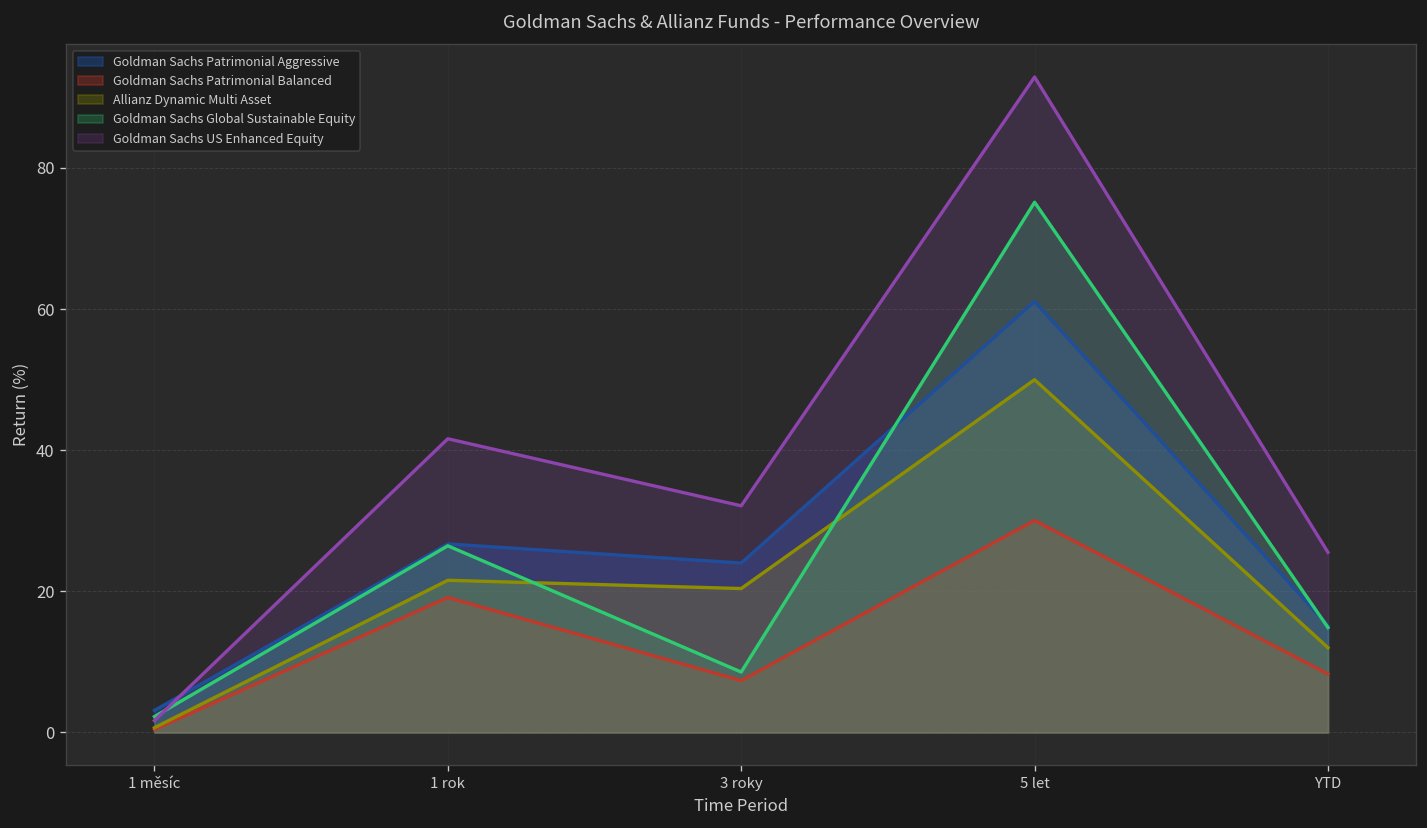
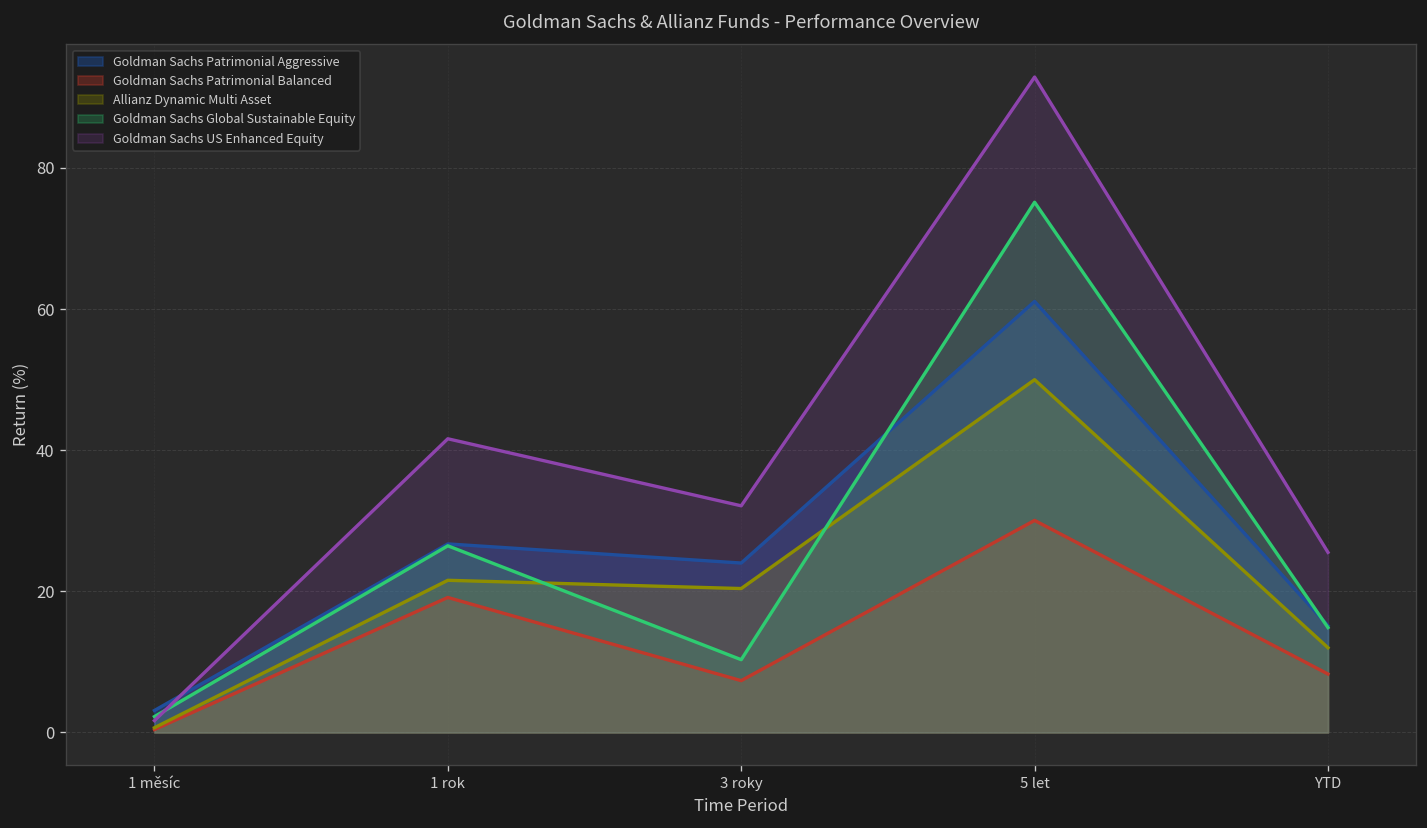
Goldman Sachs Global Sustainable Equity, 3 roky: 9 -> 10
